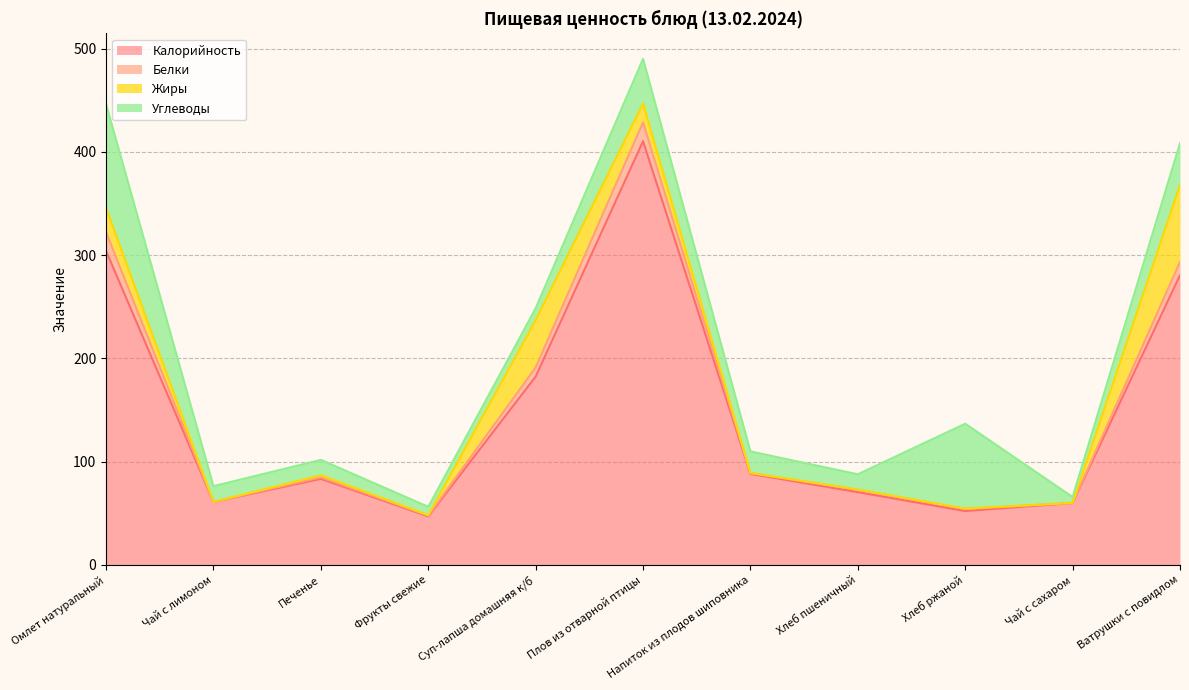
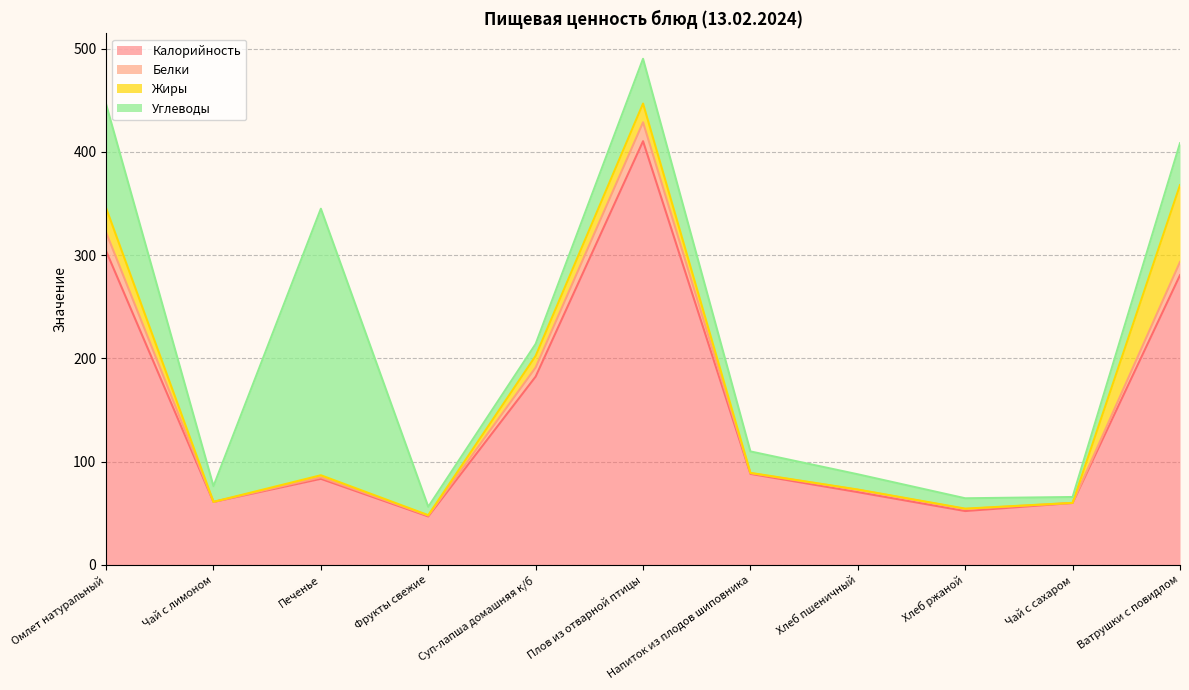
Углеводы, Печенье: 15 -> 258
Жиры, Суп-лапша домашняя к/б: 46 -> 11
Углеводы, Хлеб ржаной: 82 -> 10
